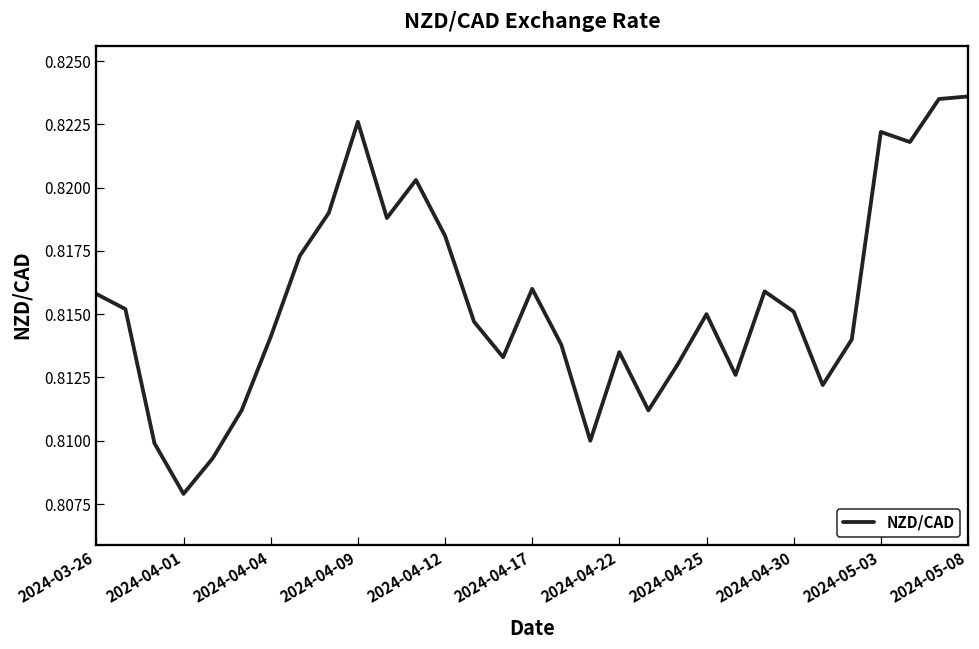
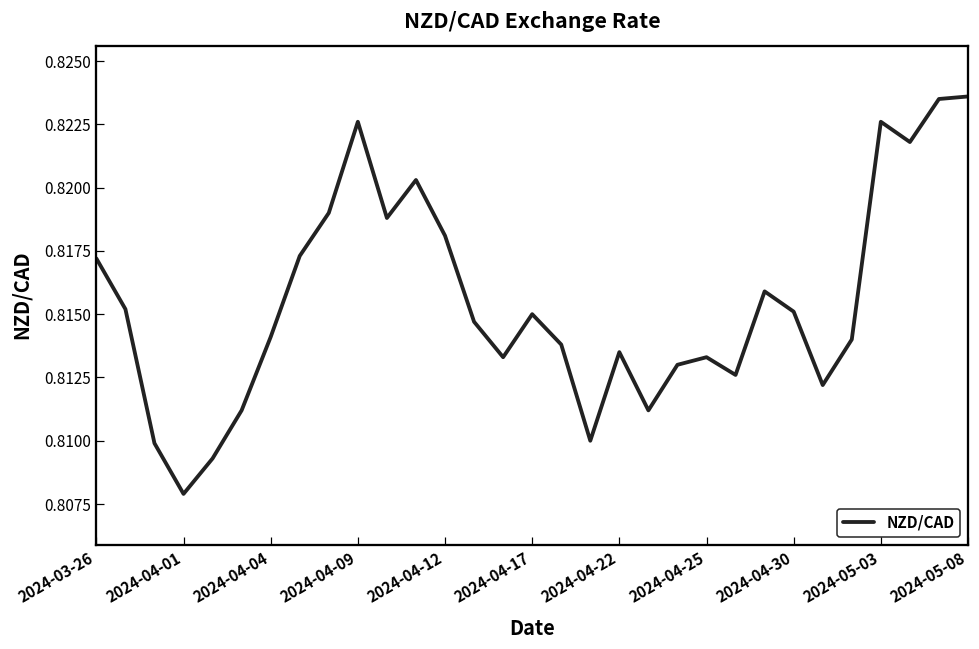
2024-03-26: 0.8158 -> 0.8172
2024-04-17: 0.816 -> 0.815
2024-04-25: 0.8150 -> 0.8133
2024-05-03: 0.8222 -> 0.8226
